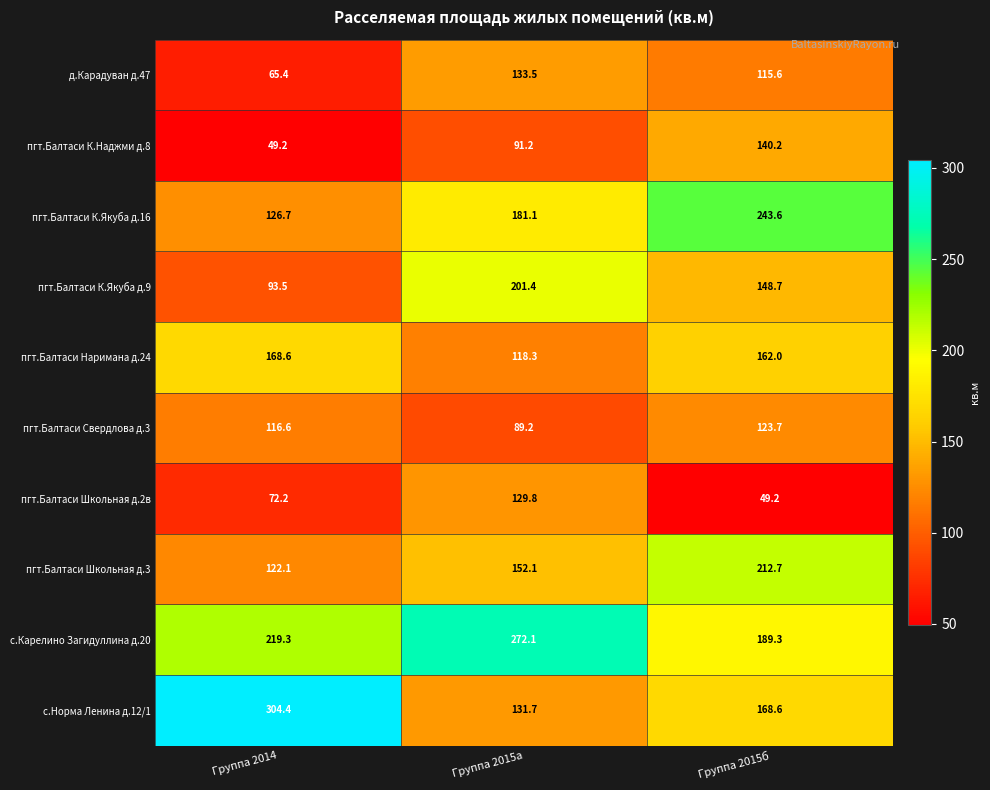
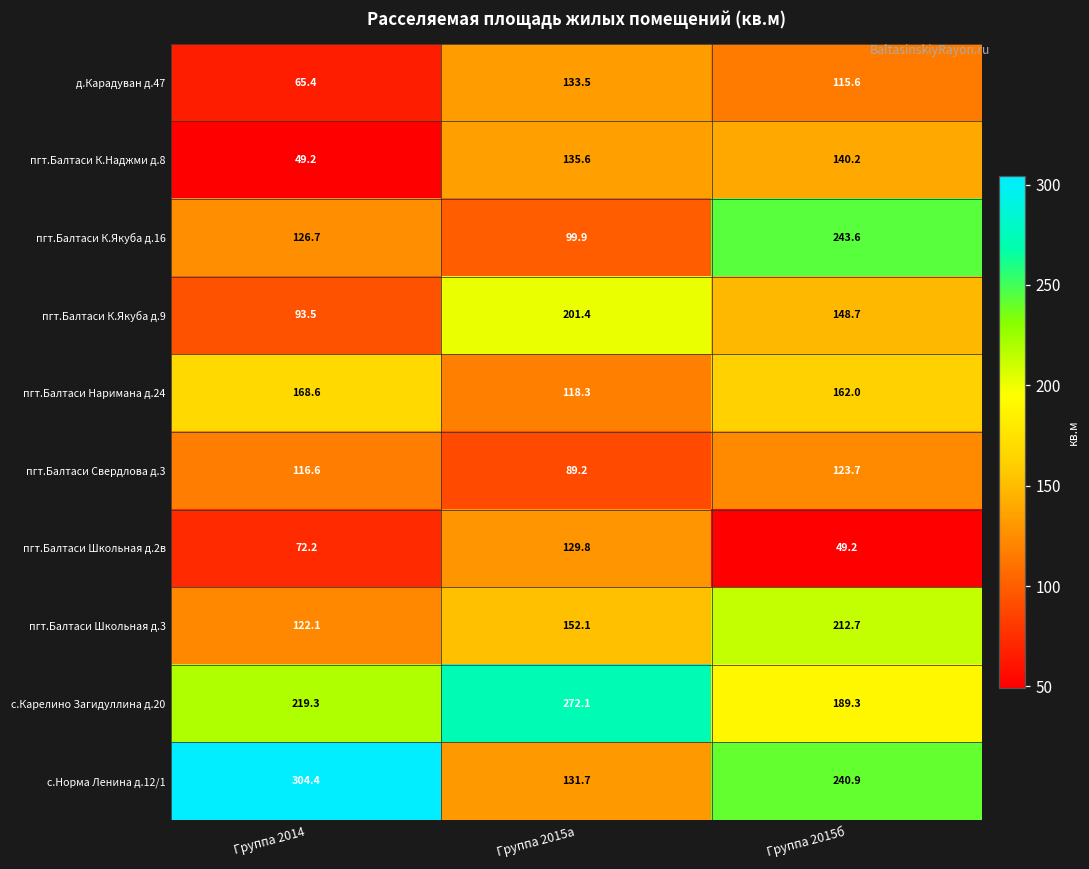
пгт.Балтаси К.Наджми д.8, Группа 2015а: 91.2 -> 135.6
пгт.Балтаси К.Якуба д.16, Группа 2015а: 181.1 -> 99.9
с.Норма Ленина д.12/1, Группа 2015б: 168.6 -> 240.9
